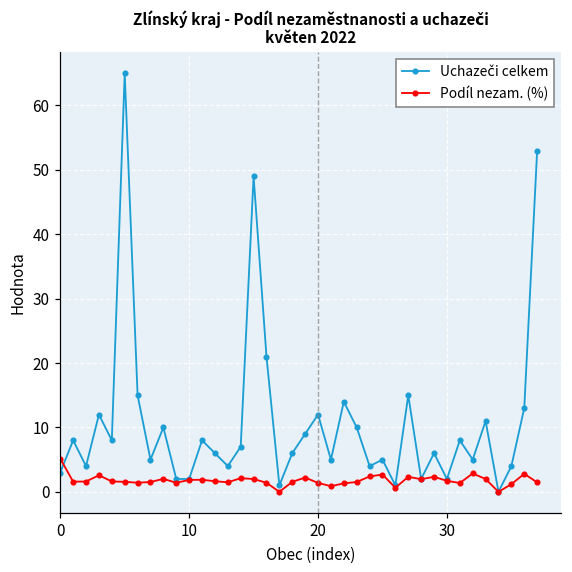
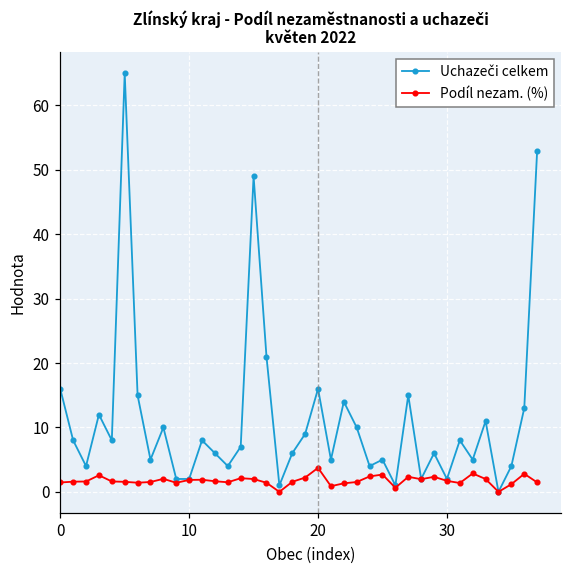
Uchazeči celkem, 0: 3 -> 16
Podíl nezam. (%), 0: 5 -> 1
Uchazeči celkem, 20: 12 -> 16
Podíl nezam. (%), 20: 1 -> 4
